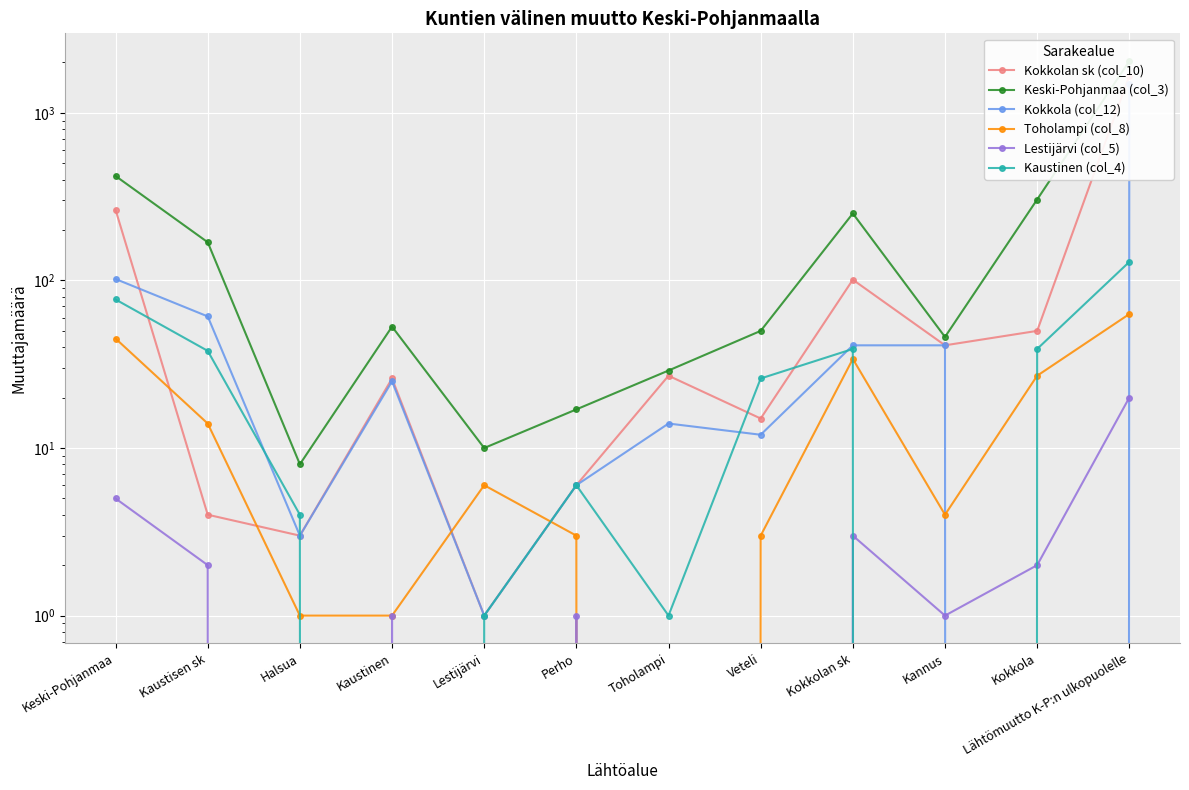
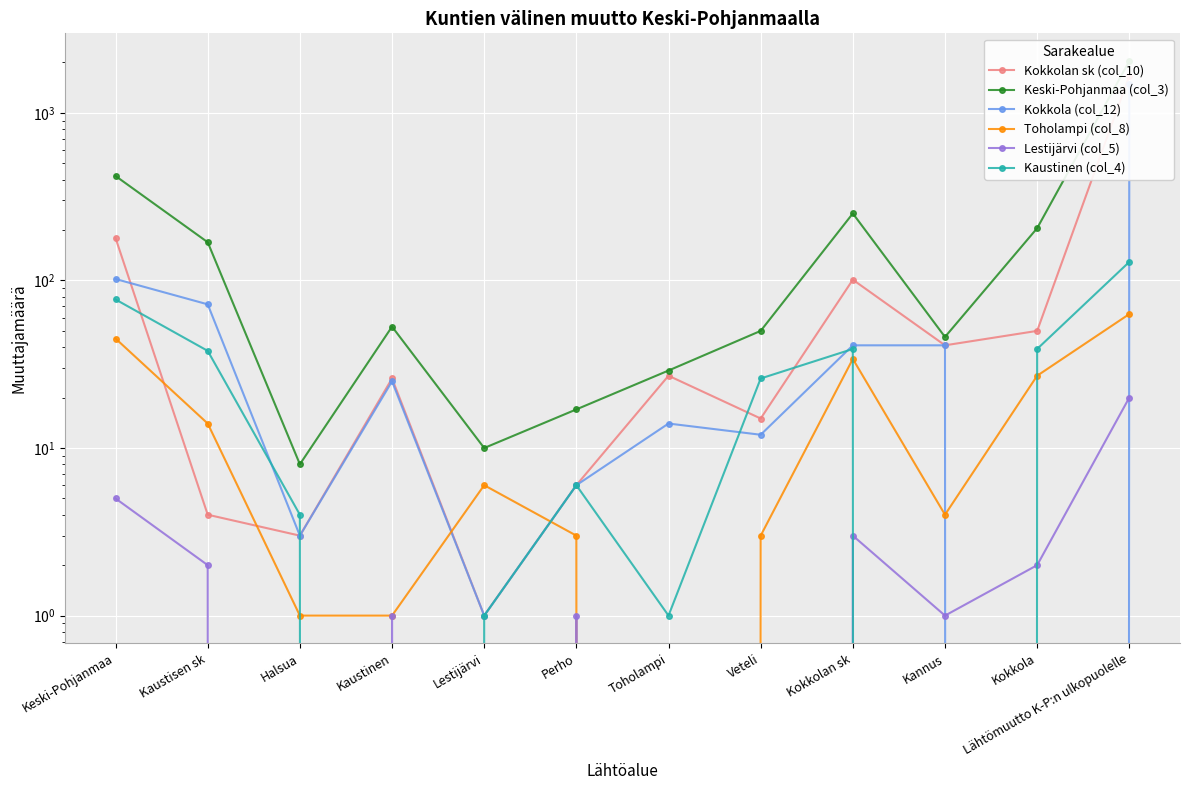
Kokkolan sk (col_10), Keski-Pohjanmaa: 260 -> 180
Kokkola (col_12), Kaustisen sk: 61 -> 72
Keski-Pohjanmaa (col_3), Kokkola: 300 -> 210
